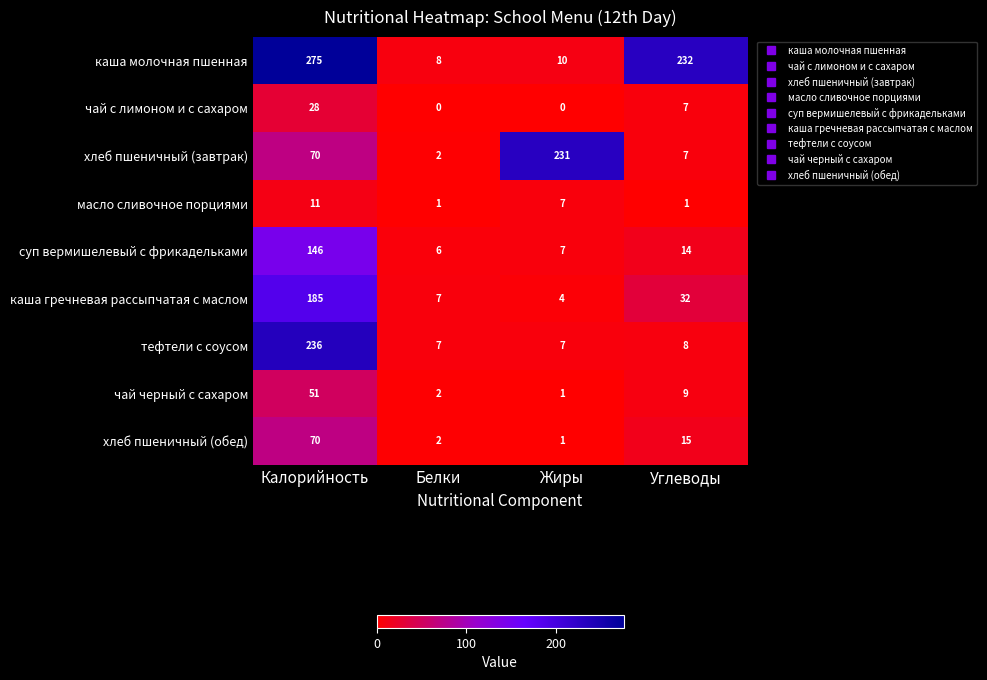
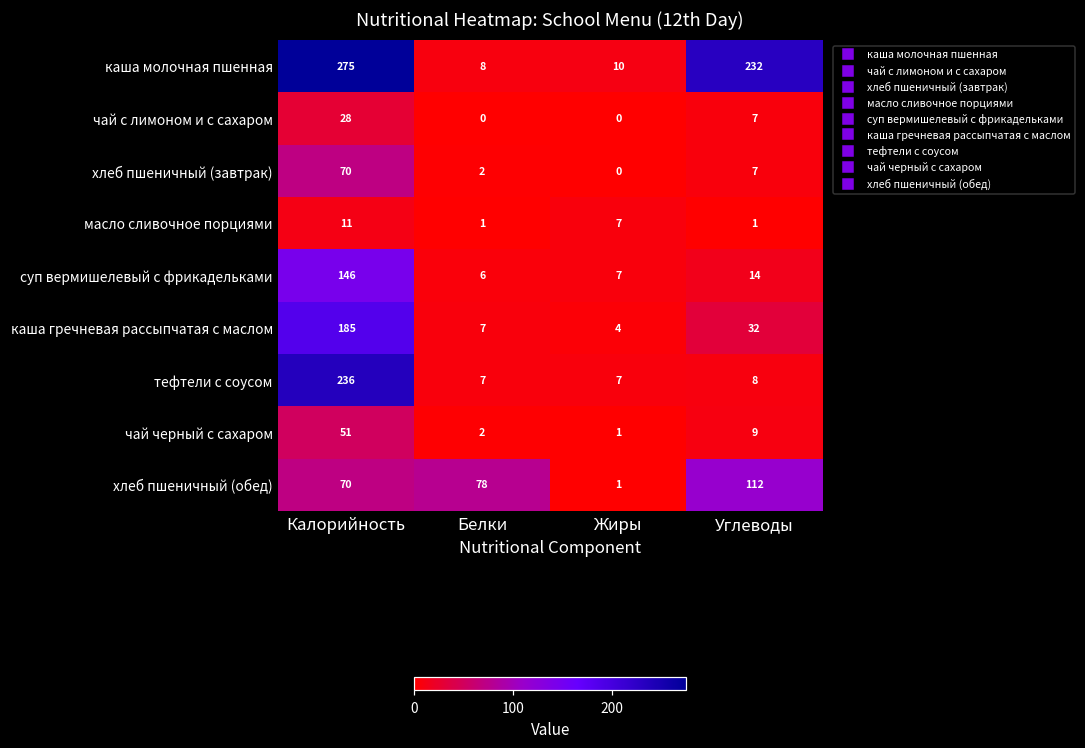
хлеб пшеничный (завтрак), Жиры: 231 -> 0
хлеб пшеничный (обед), Белки: 2 -> 78
хлеб пшеничный (обед), Углеводы: 15 -> 112
